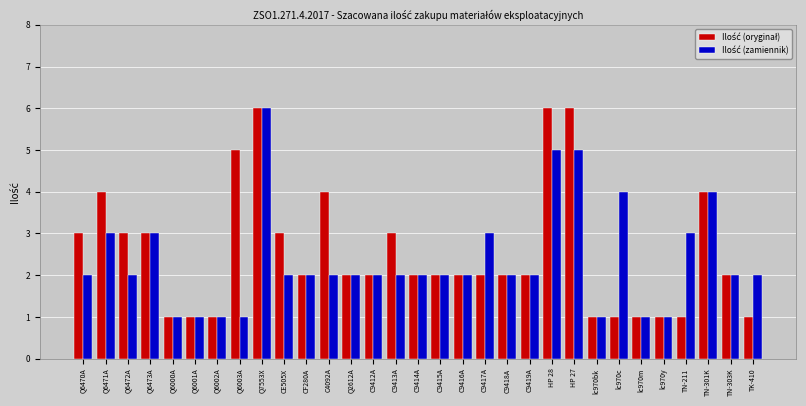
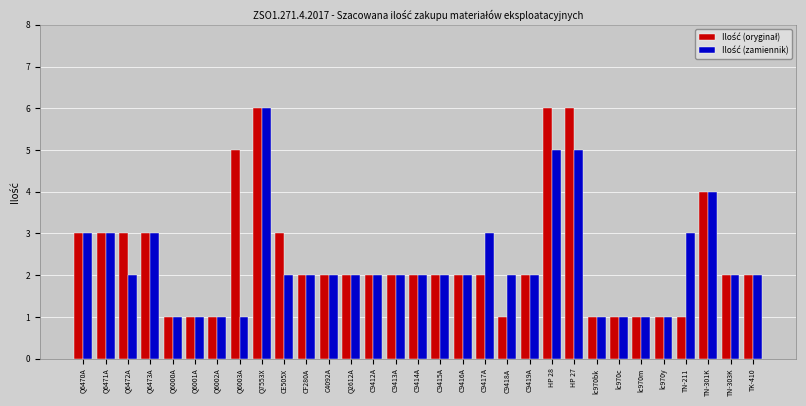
Ilość (zamiennik), Q6470A: 2 -> 3
Ilość (oryginał), Q6471A: 4 -> 3
Ilość (oryginał), C4092A: 4 -> 2
Ilość (oryginał), C9413A: 3 -> 2
Ilość (oryginał), C9418A: 2 -> 1
Ilość (zamiennik), lc970c: 4 -> 1
Ilość (oryginał), TK-410: 1 -> 2
